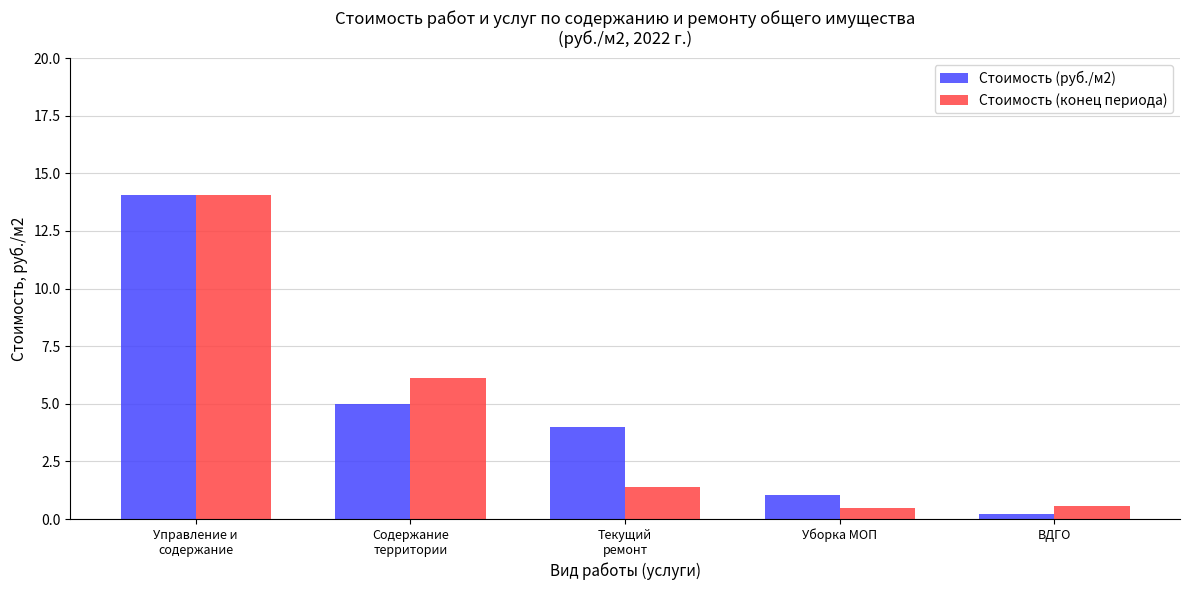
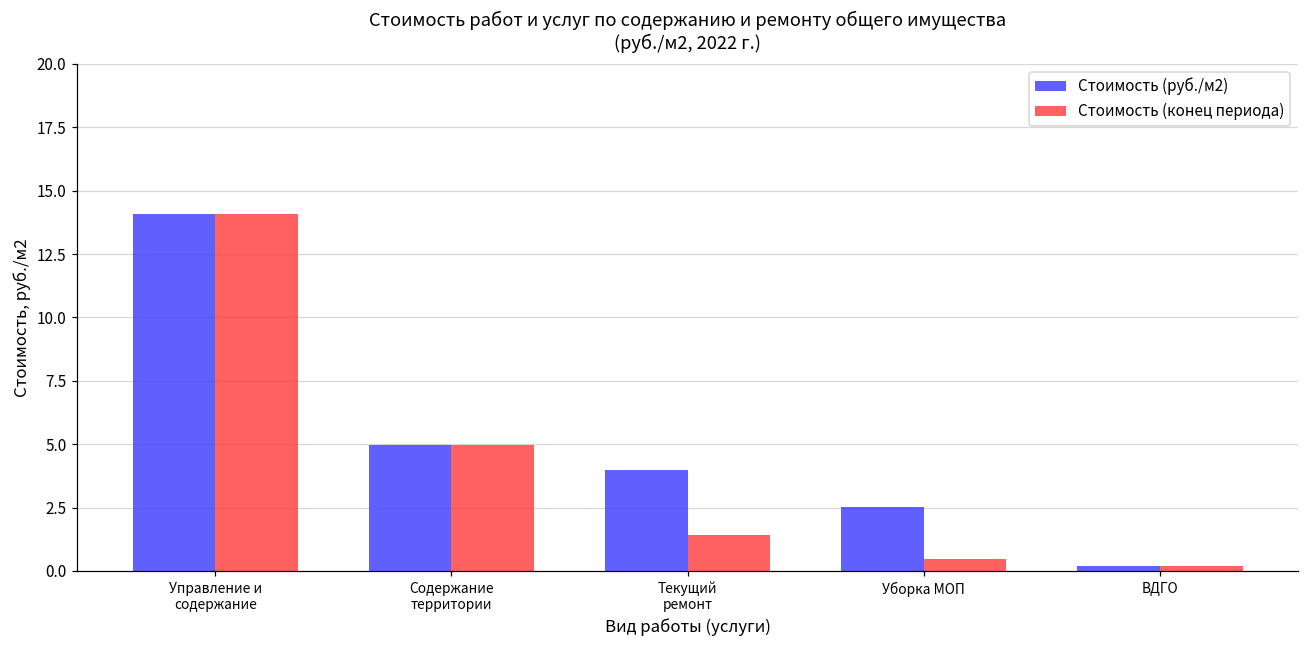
Стоимость (конец периода), Содержание территории: 6.1 -> 5.0
Стоимость (руб./м2), Уборка МОП: 1.1 -> 2.5
Стоимость (конец периода), ВДГО: 0.6 -> 0.2
